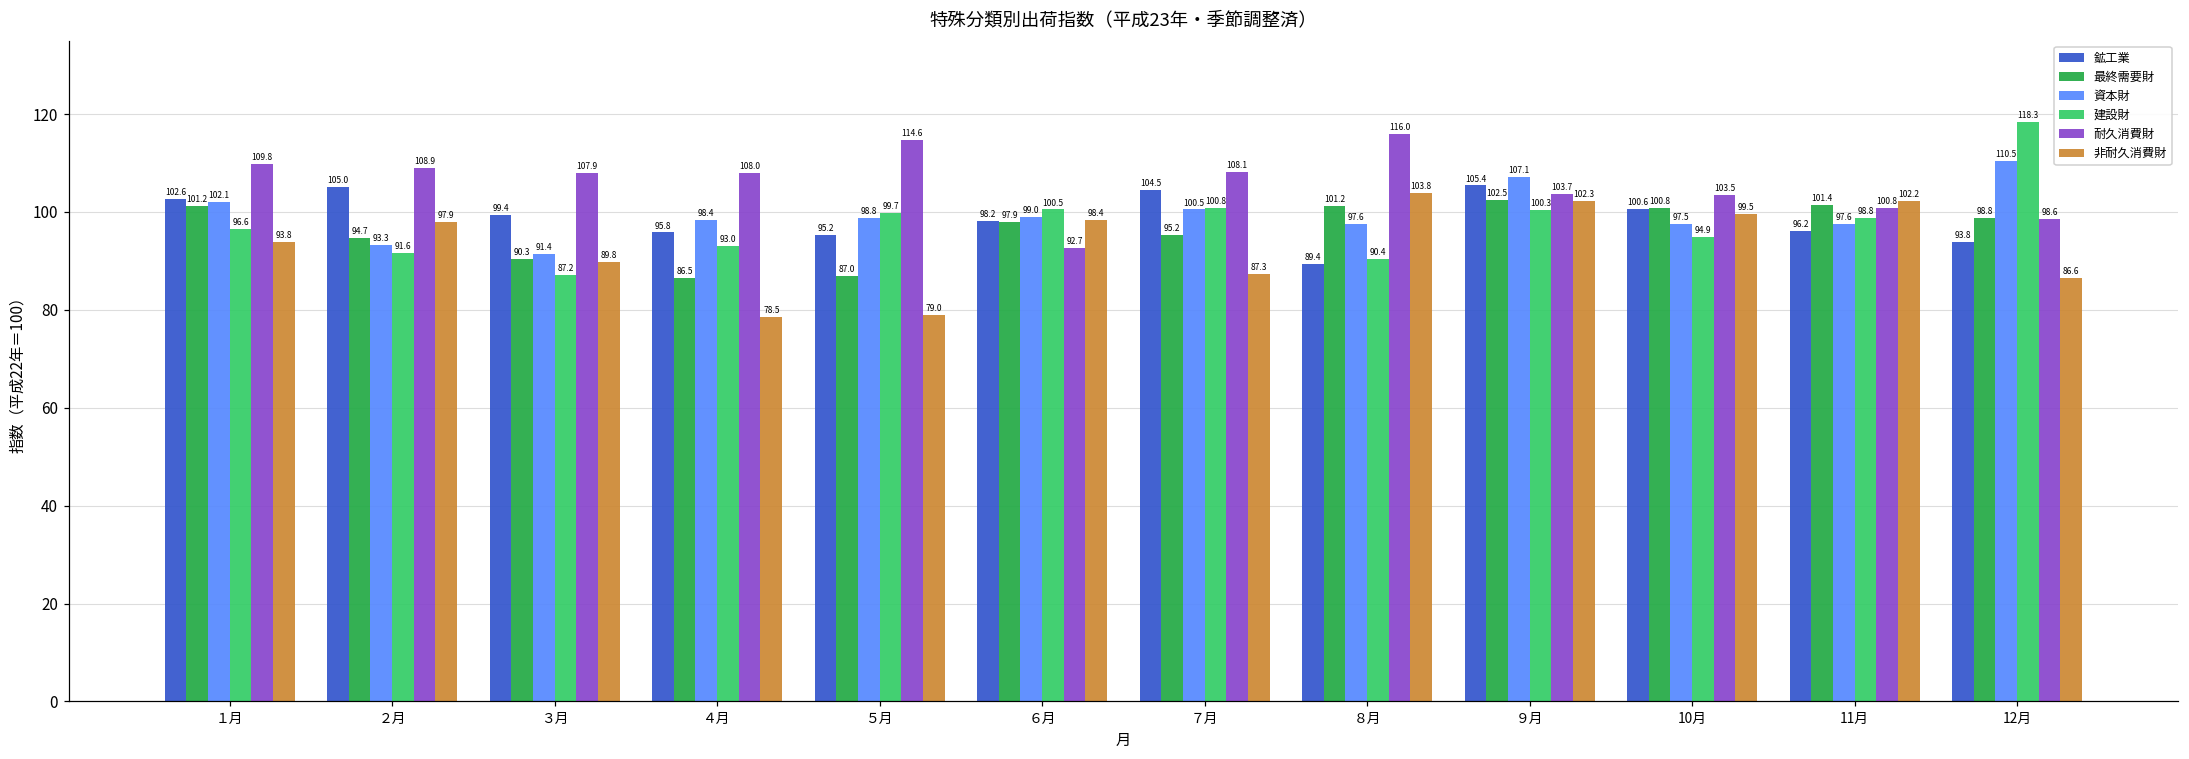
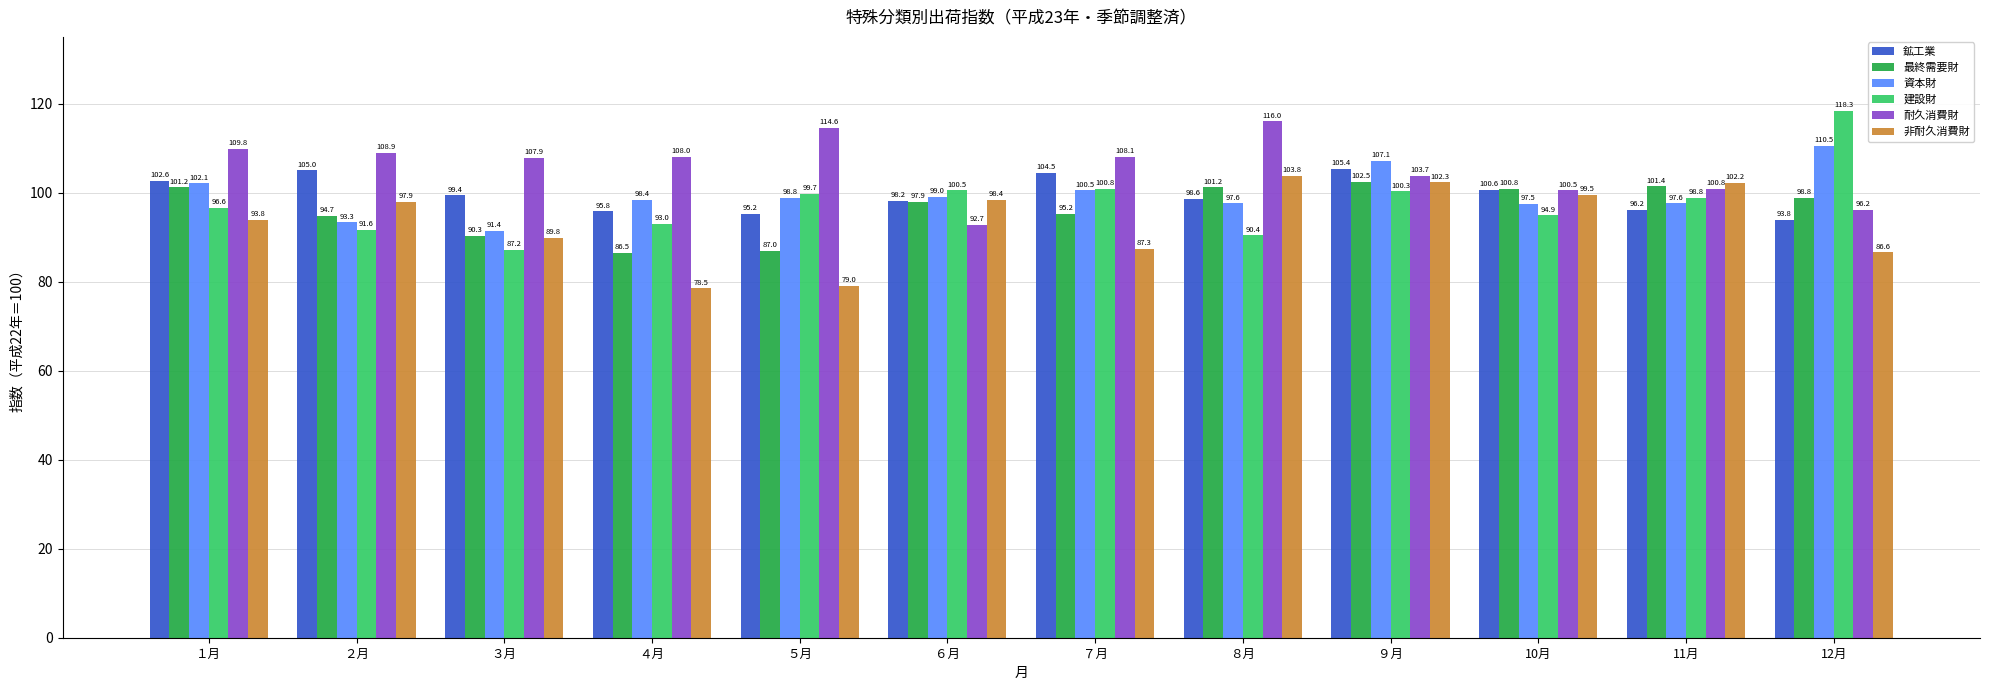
鉱工業, ８月: 89.4 -> 98.6
耐久消費財, 10月: 103.5 -> 100.5
耐久消費財, 12月: 98.6 -> 96.2
